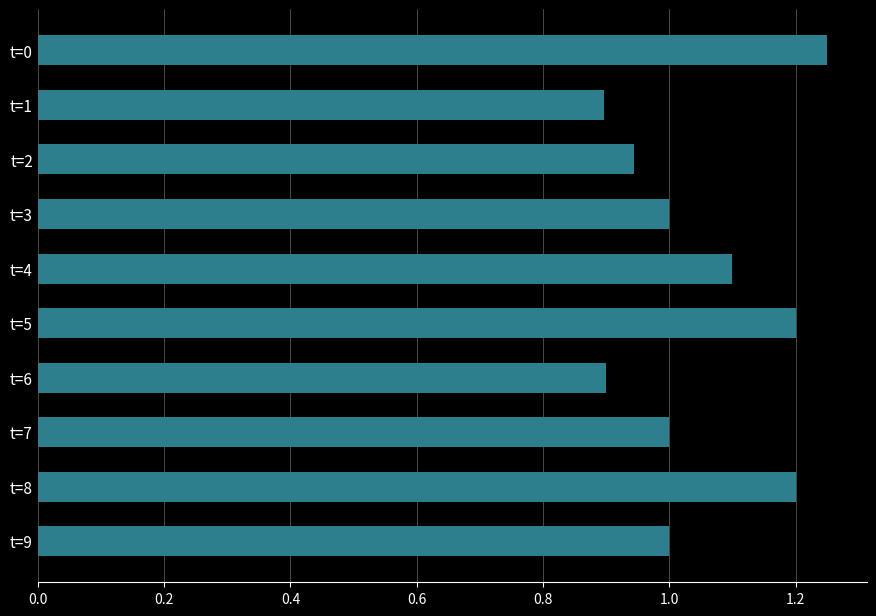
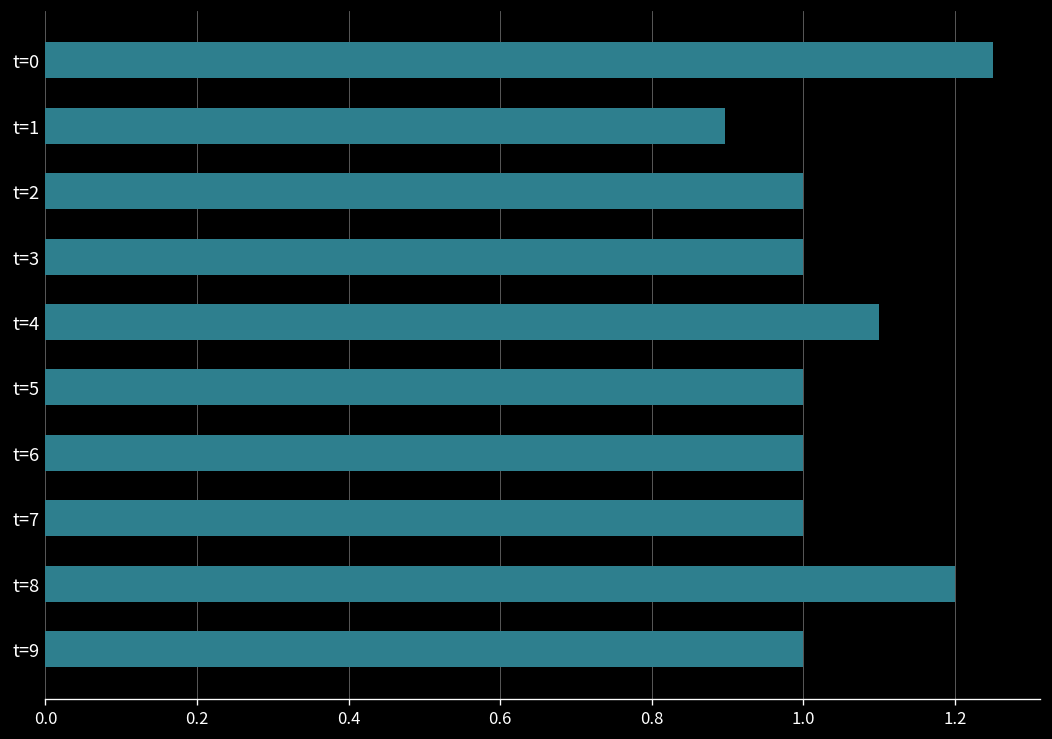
t=2: 0.94 -> 1.00
t=5: 1.2 -> 1.0
t=6: 0.9 -> 1.0
